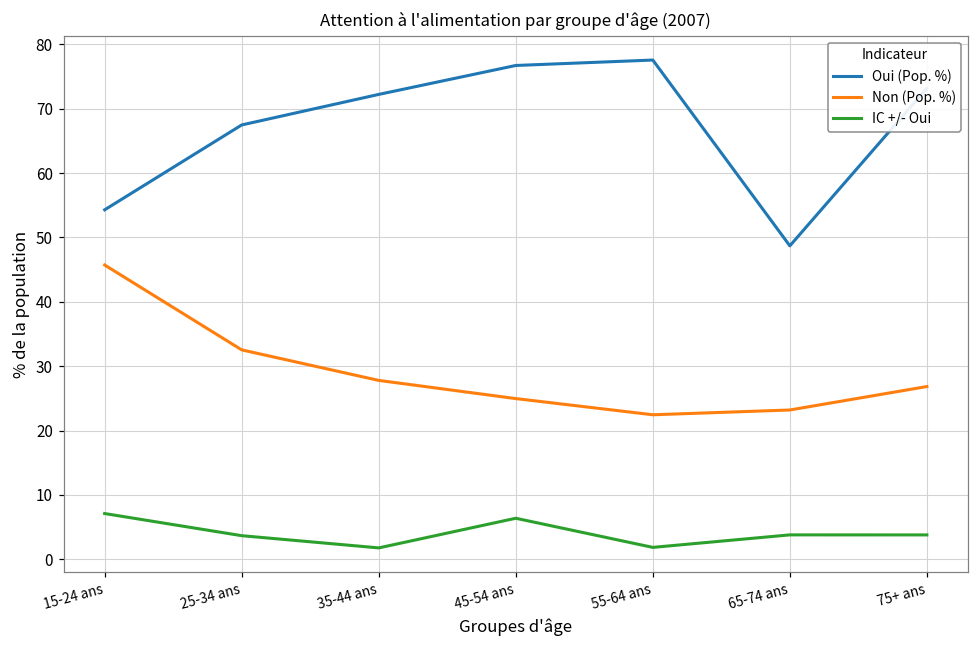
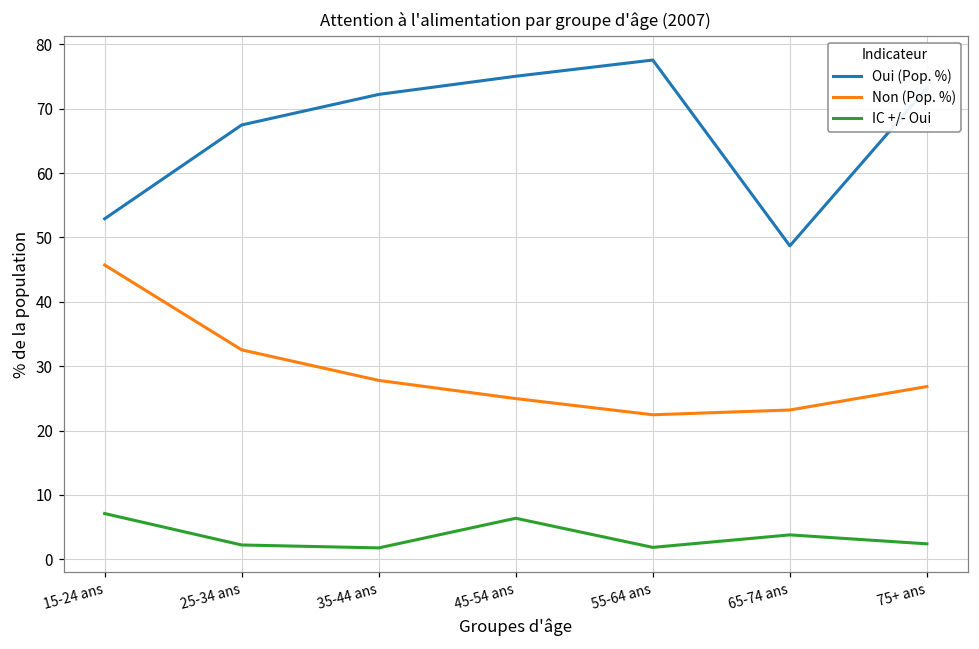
Oui (Pop. %), 15-24 ans: 54 -> 53
IC +/- Oui, 25-34 ans: 4 -> 2
Oui (Pop. %), 45-54 ans: 77 -> 75
IC +/- Oui, 75+ ans: 4 -> 2
